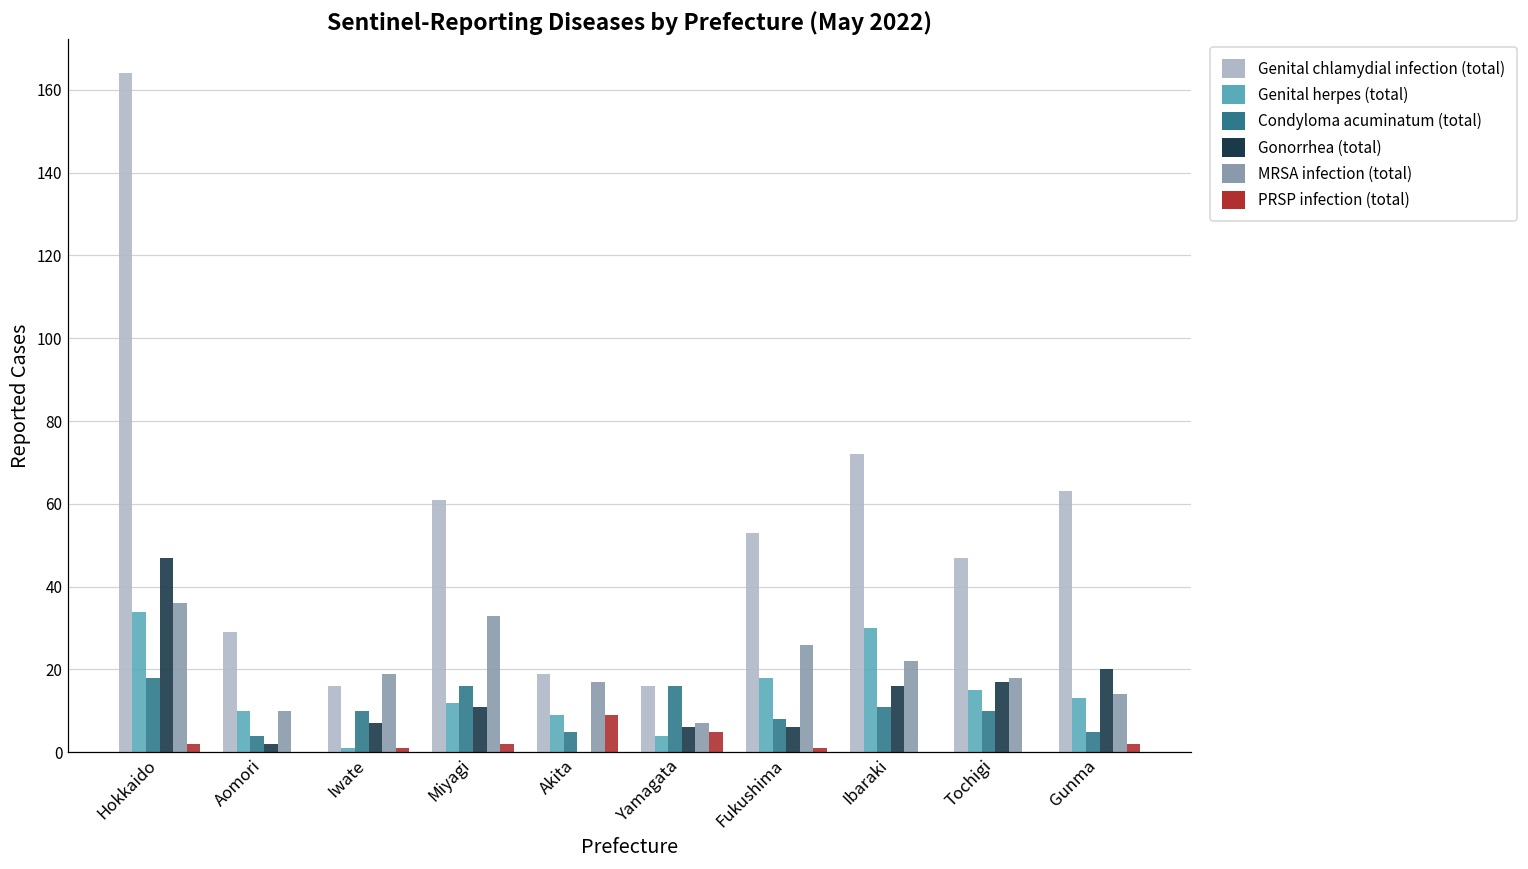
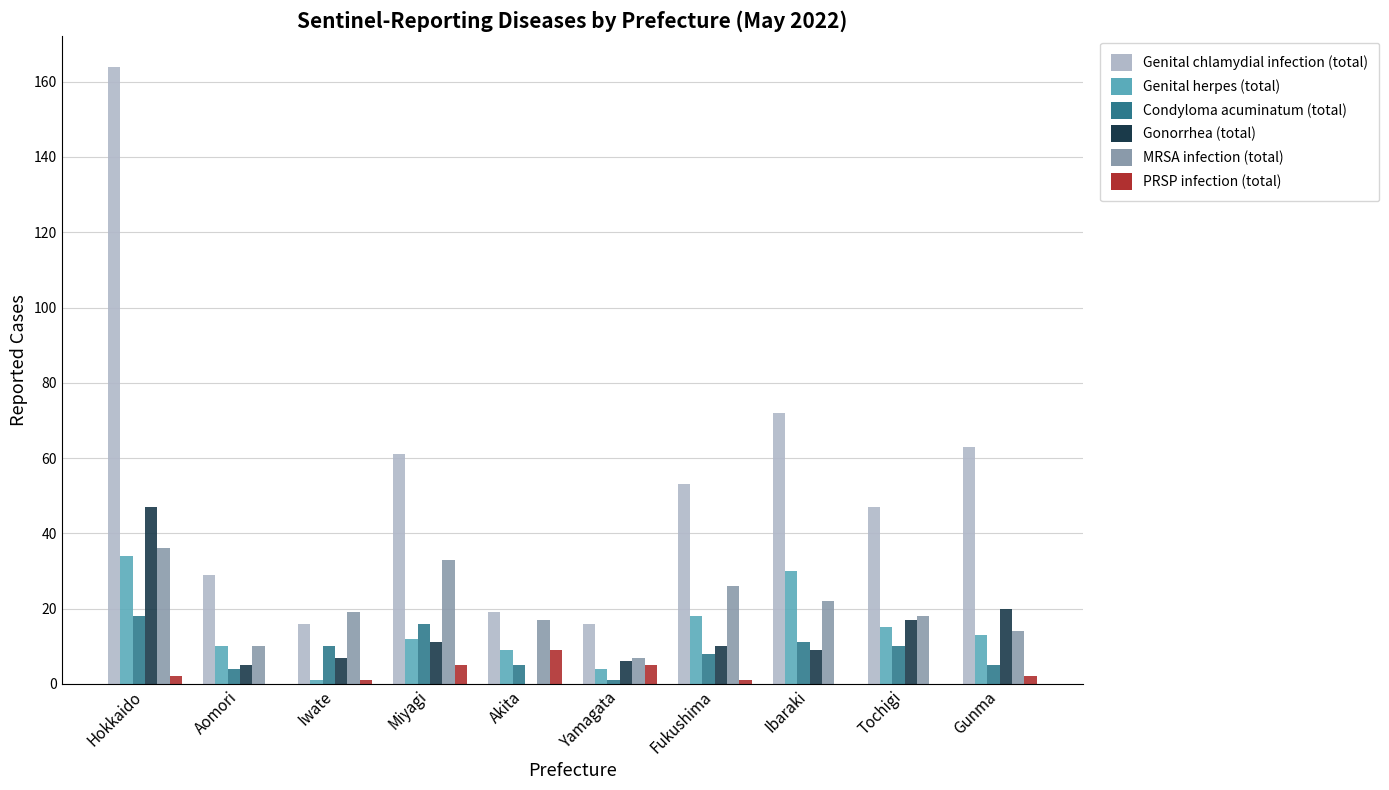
Gonorrhea (total), Aomori: 2 -> 5
PRSP infection (total), Miyagi: 2 -> 5
Condyloma acuminatum (total), Yamagata: 16 -> 1
Gonorrhea (total), Fukushima: 6 -> 10
Gonorrhea (total), Ibaraki: 16 -> 9
